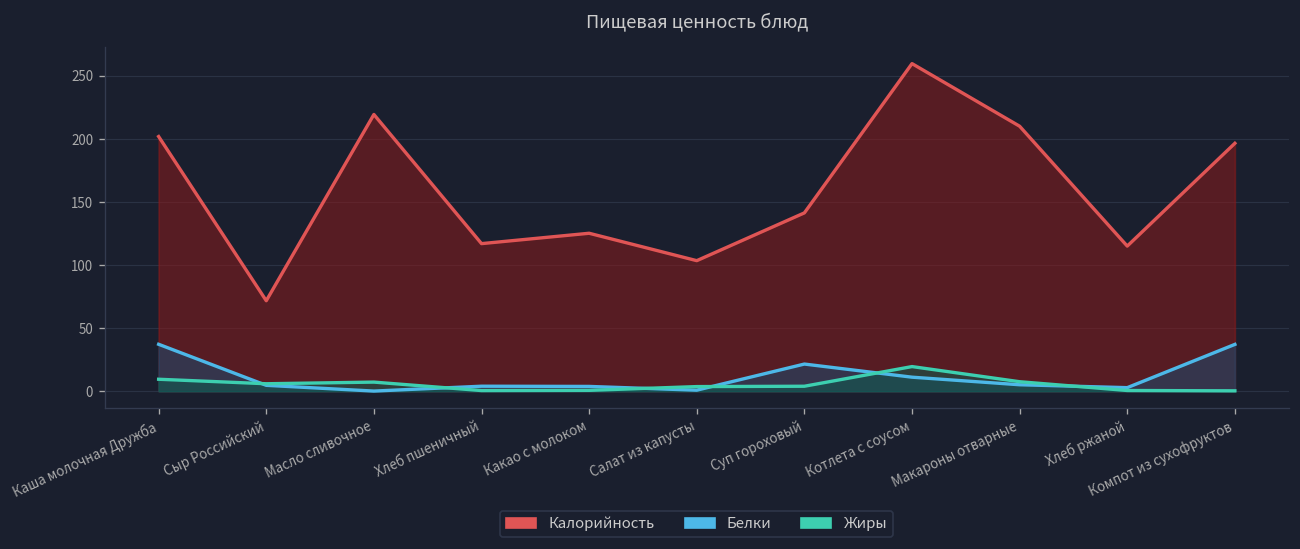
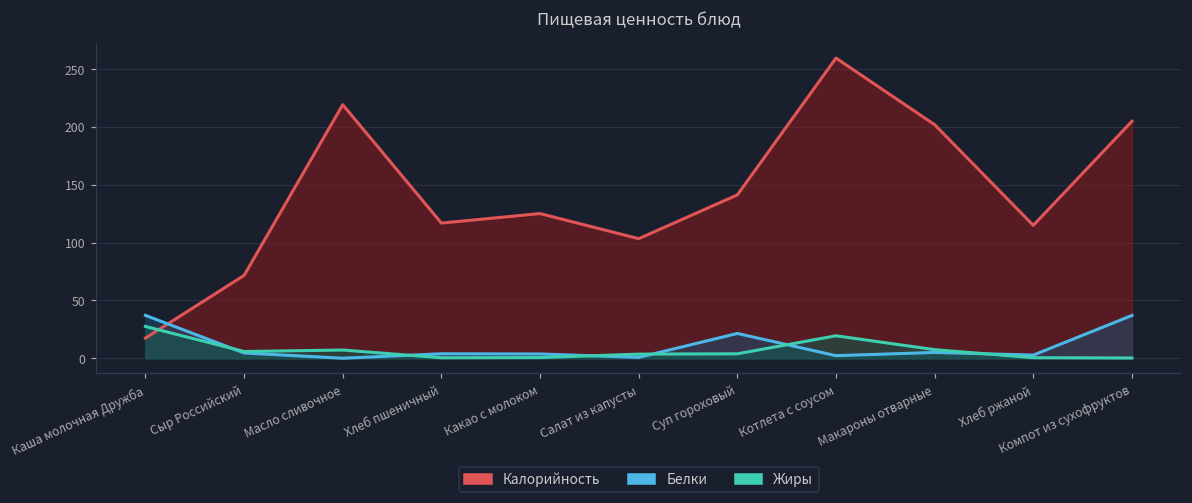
Калорийность, Каша молочная Дружба: 202 -> 18
Жиры, Каша молочная Дружба: 9 -> 28
Белки, Котлета с соусом: 11 -> 2
Калорийность, Макароны отварные: 210 -> 202
Калорийность, Компот из сухофруктов: 196 -> 205
